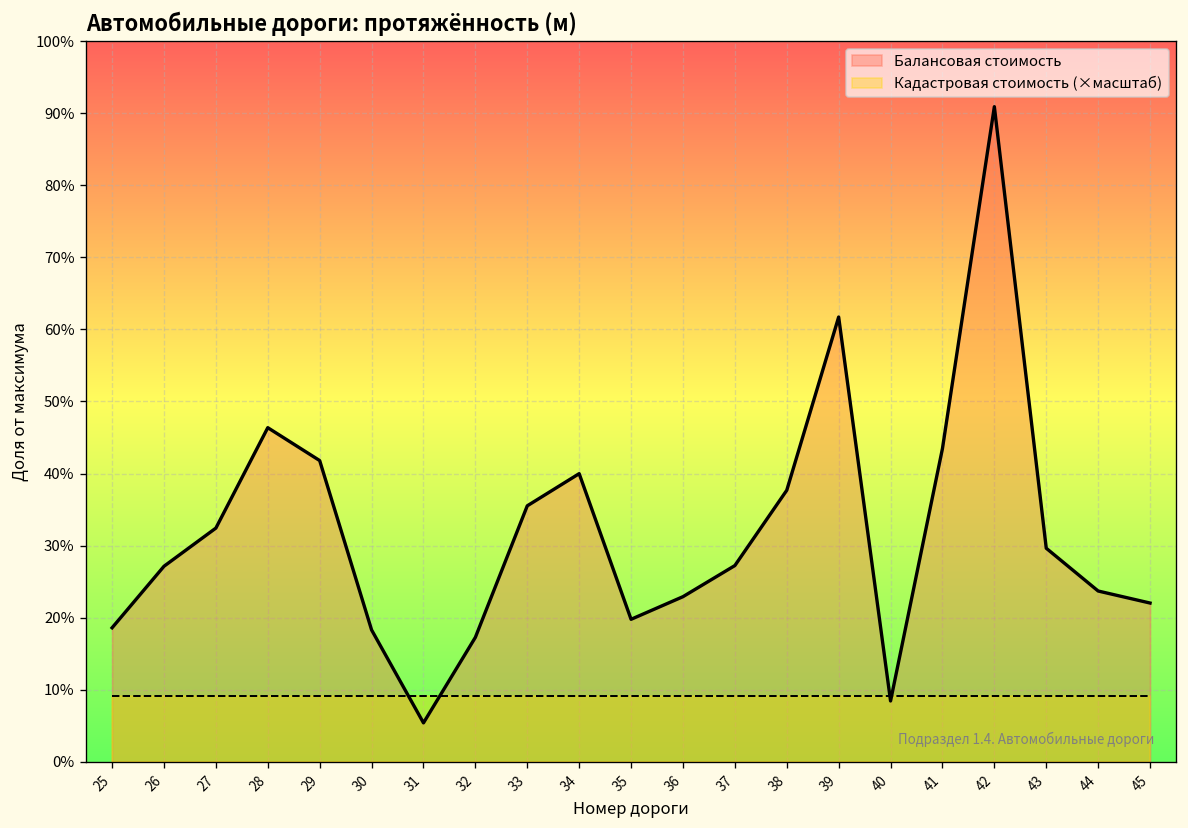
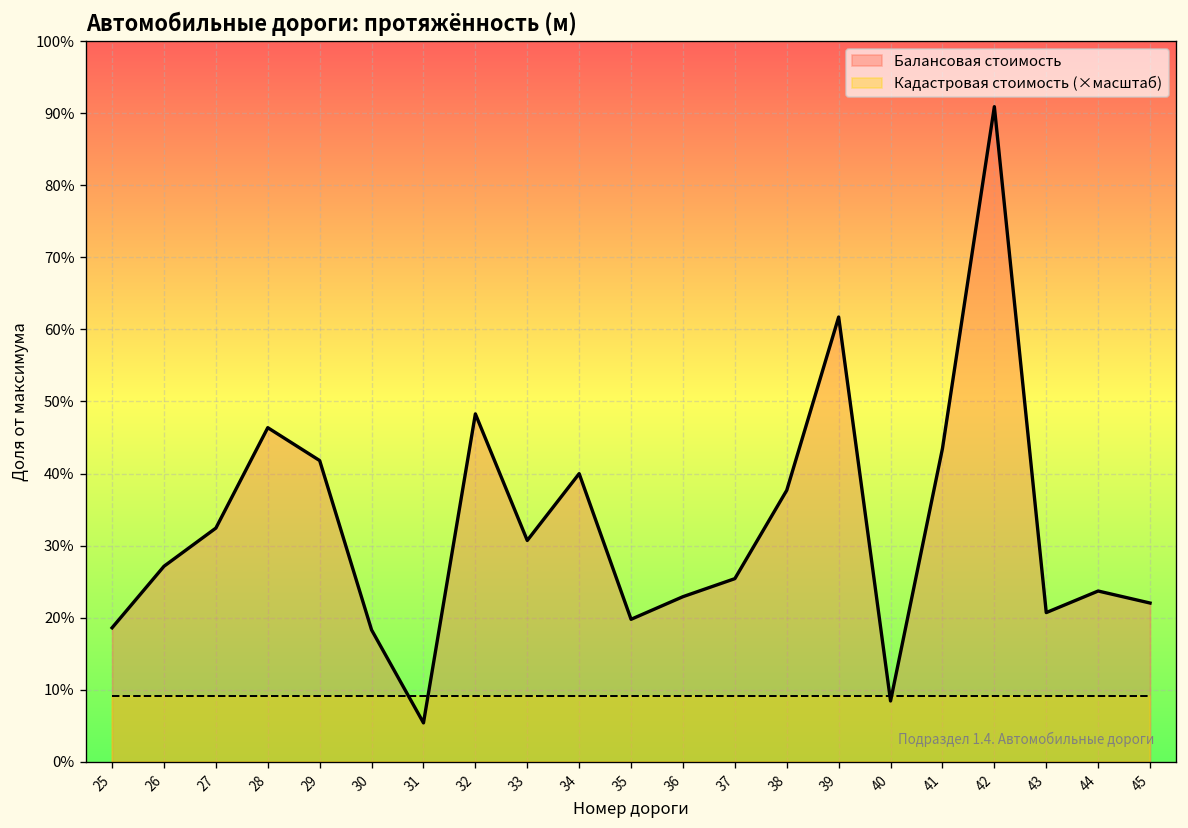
Балансовая стоимость, 32: 17% -> 48%
Балансовая стоимость, 33: 36% -> 31%
Балансовая стоимость, 37: 27% -> 25%
Балансовая стоимость, 43: 30% -> 21%
